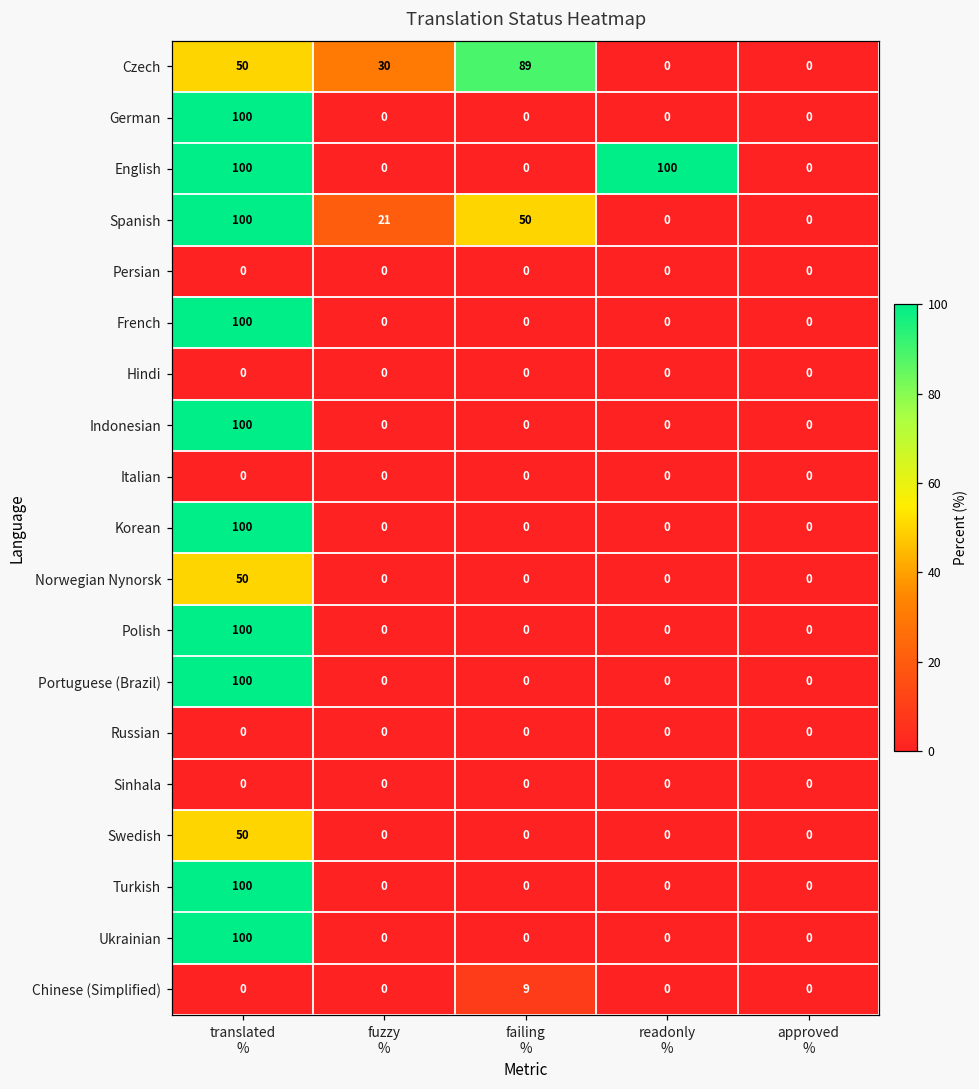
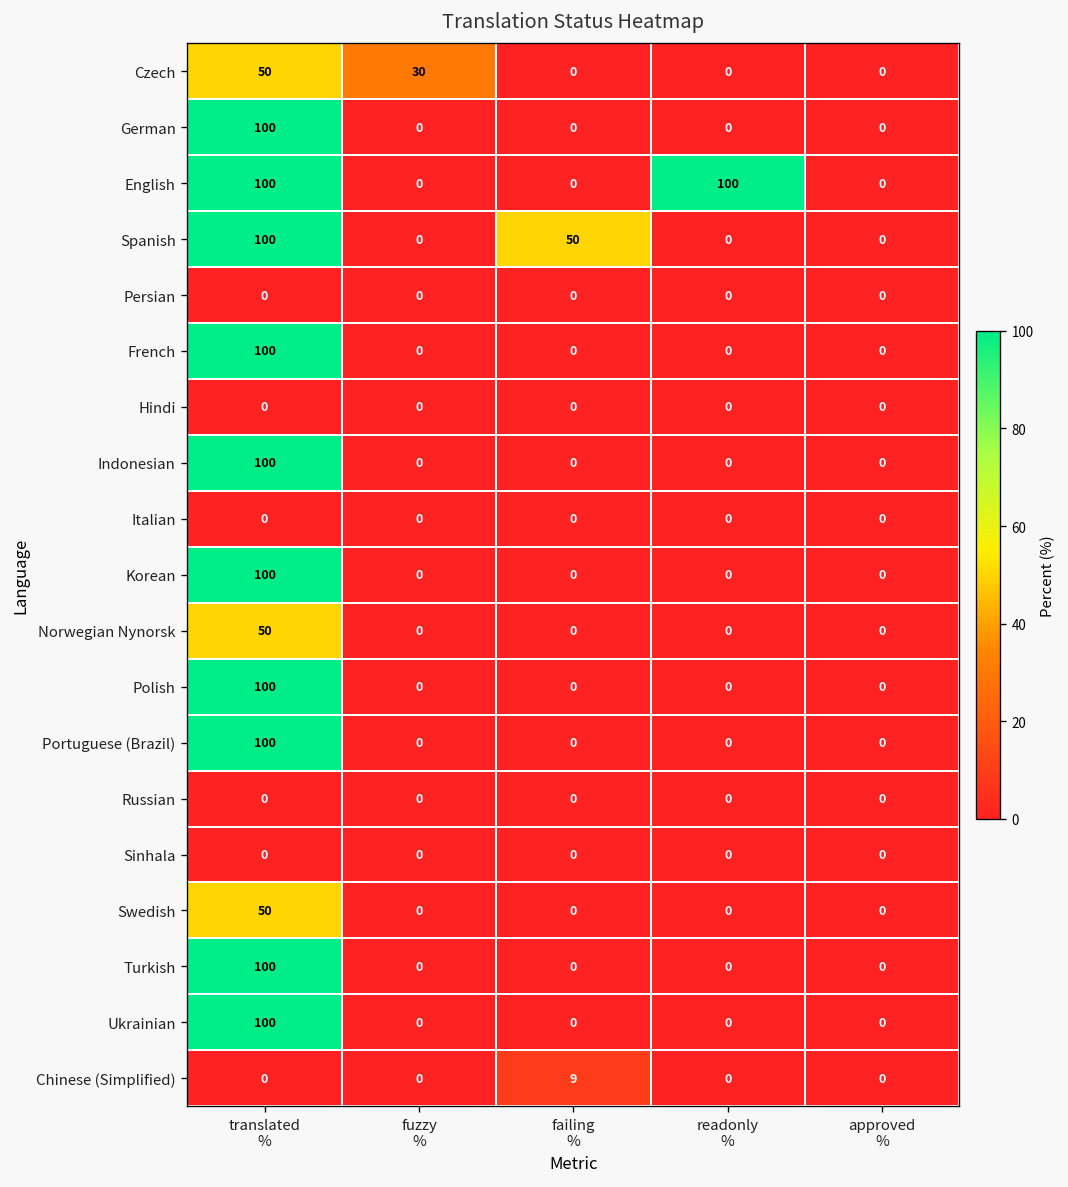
Czech, failing %: 89 -> 0
Spanish, fuzzy %: 21 -> 0
